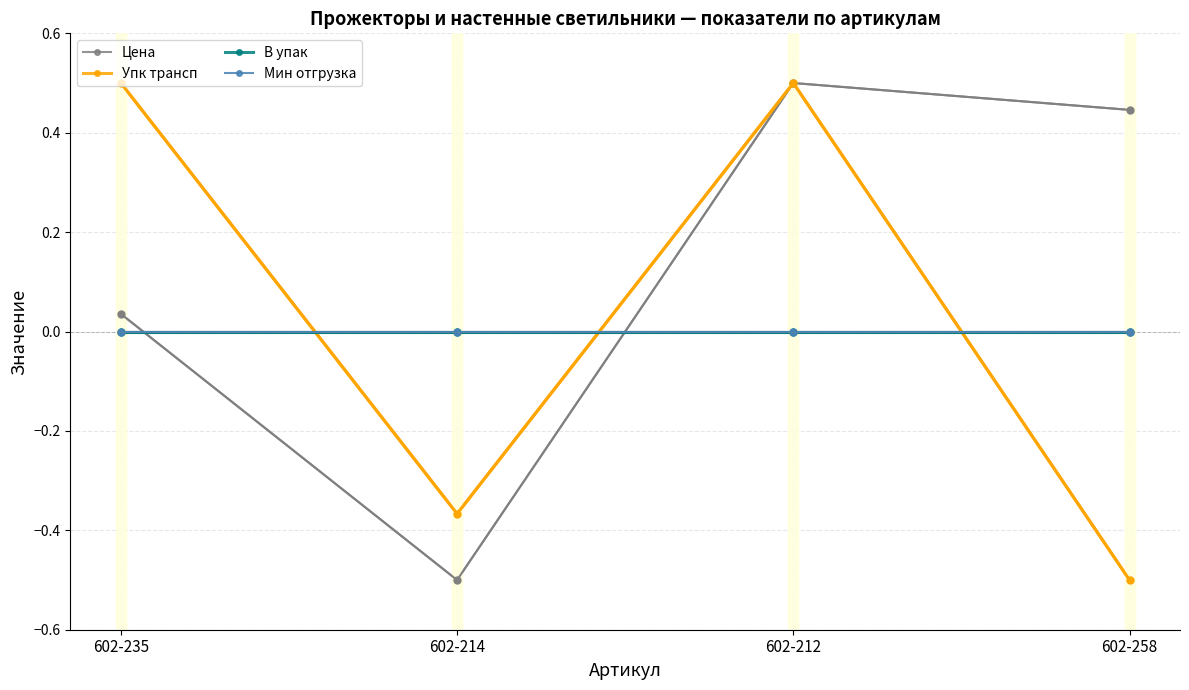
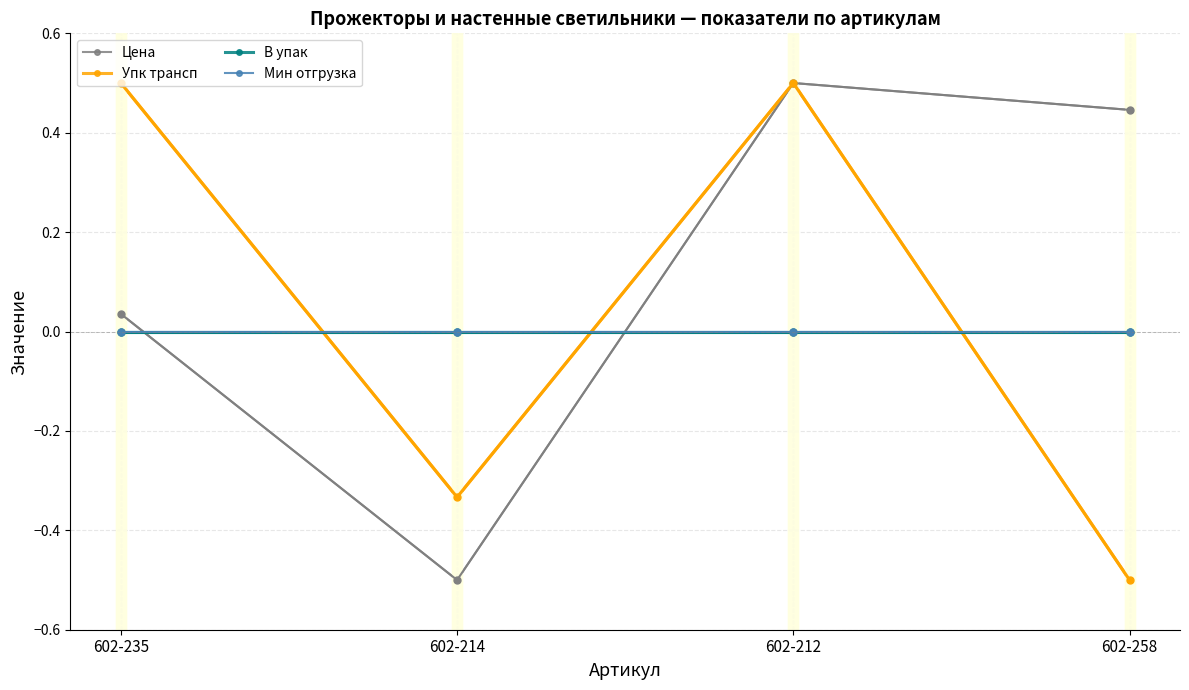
Упк трансп, 602-214: -0.37 -> -0.33
